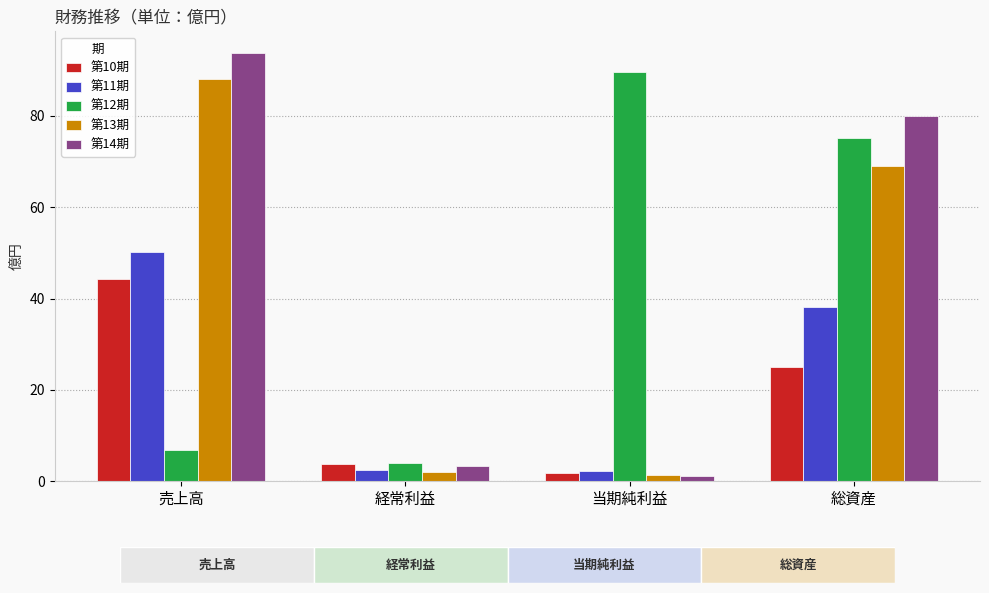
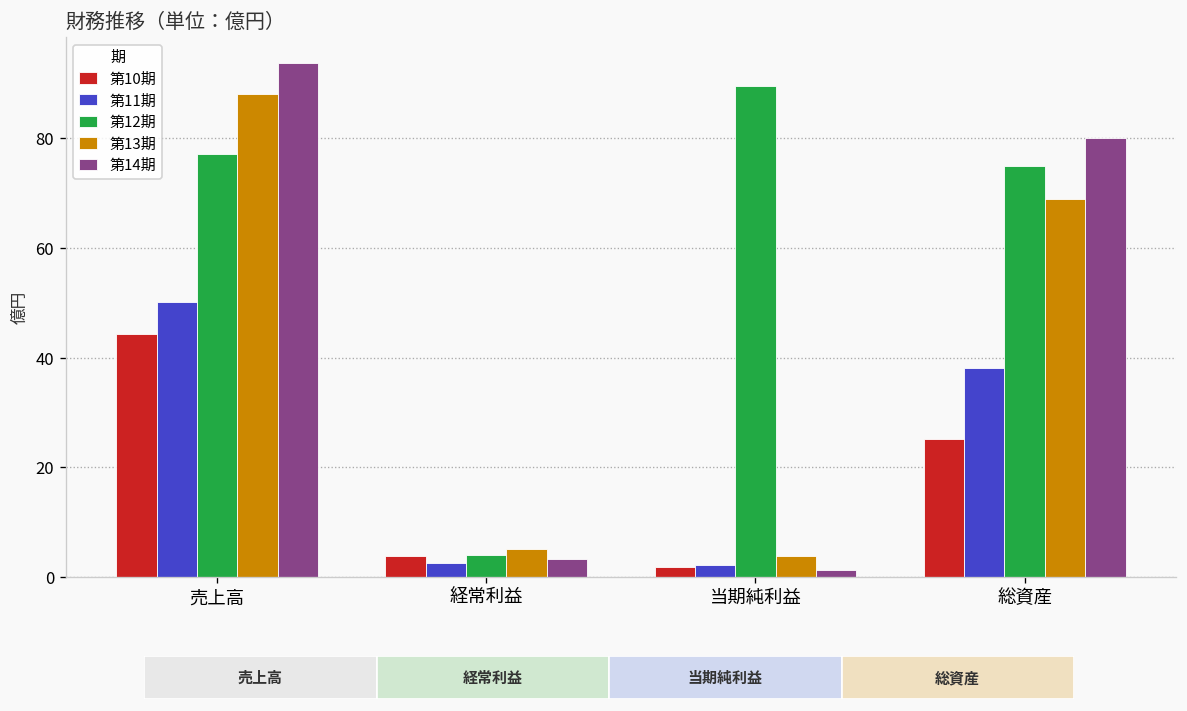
第12期, 売上高: 7 -> 77
第13期, 経常利益: 2 -> 5
第13期, 当期純利益: 1 -> 4
